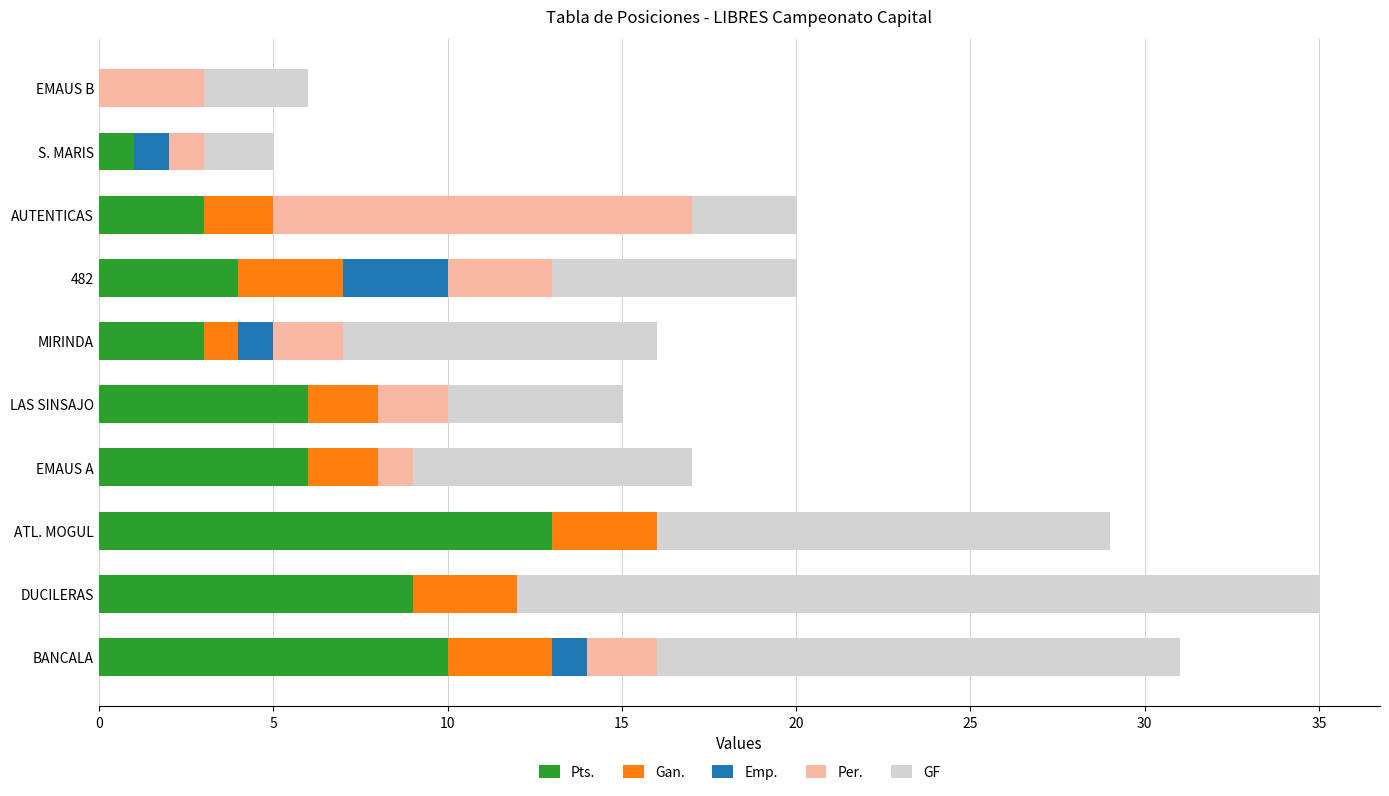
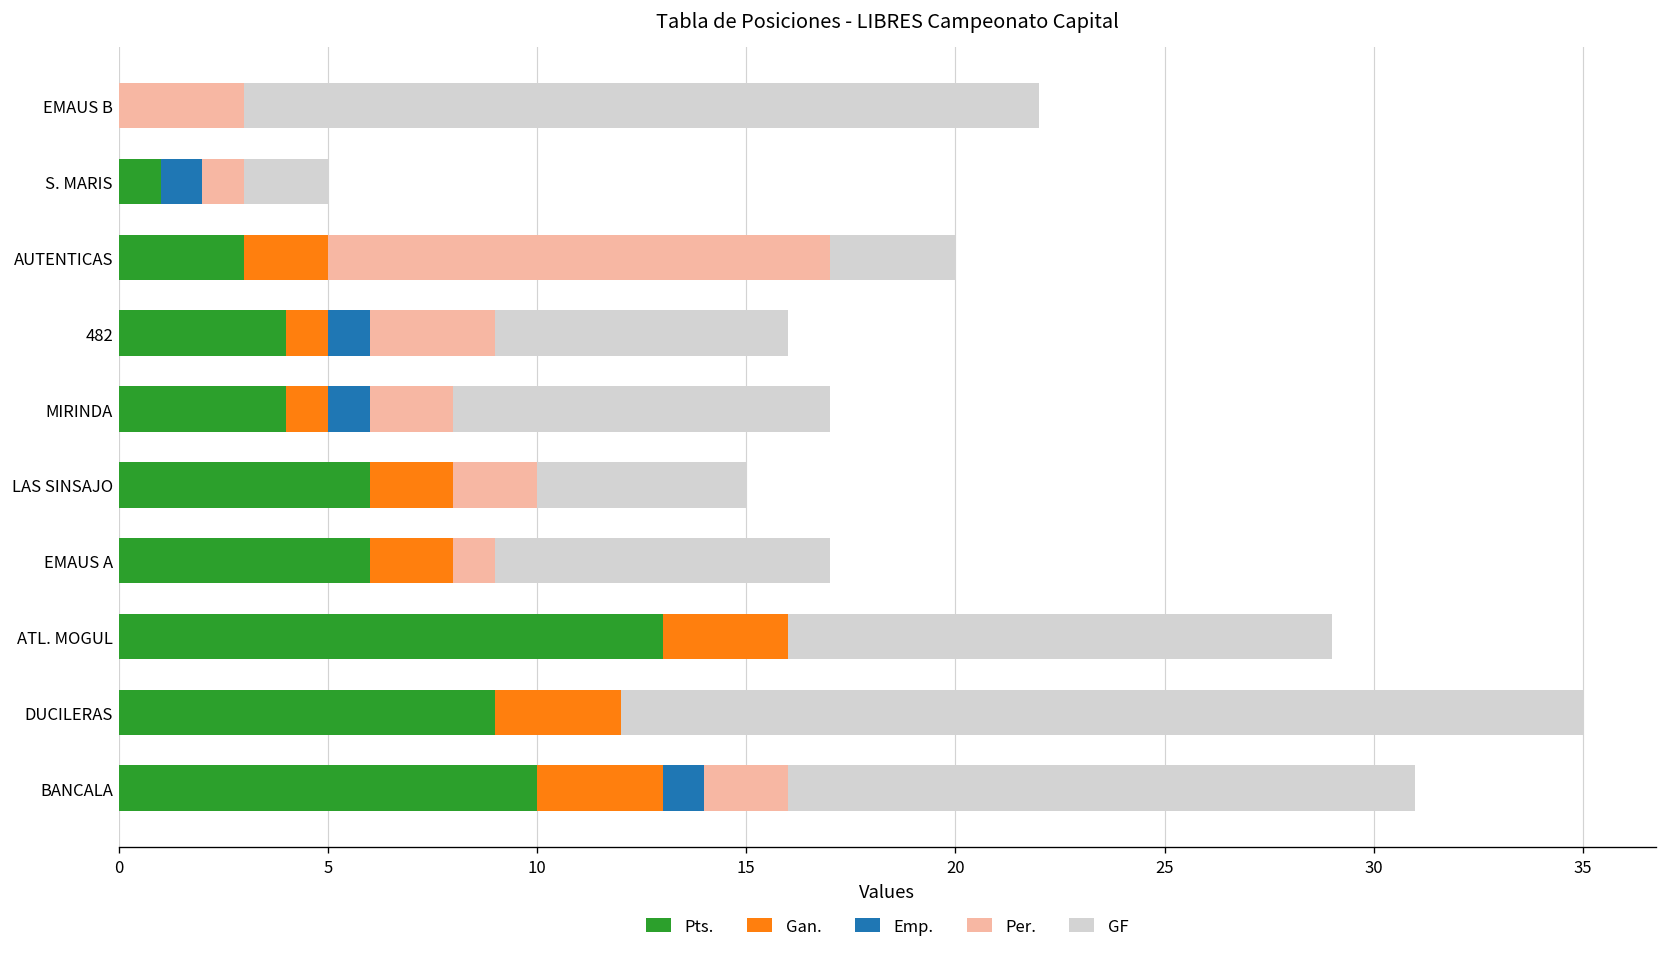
GF, EMAUS B: 3 -> 19
Gan., 482: 3 -> 1
Emp., 482: 3 -> 1
Pts., MIRINDA: 3 -> 4
